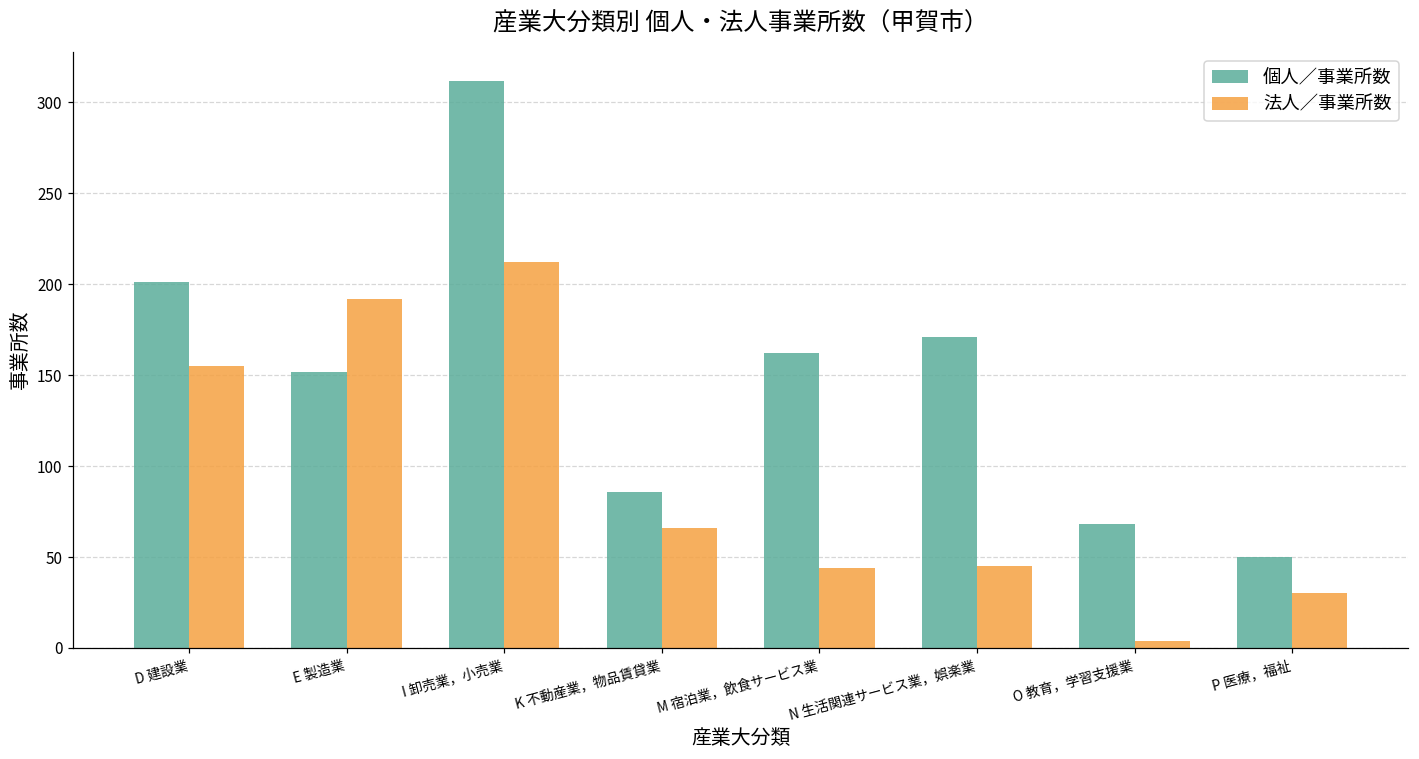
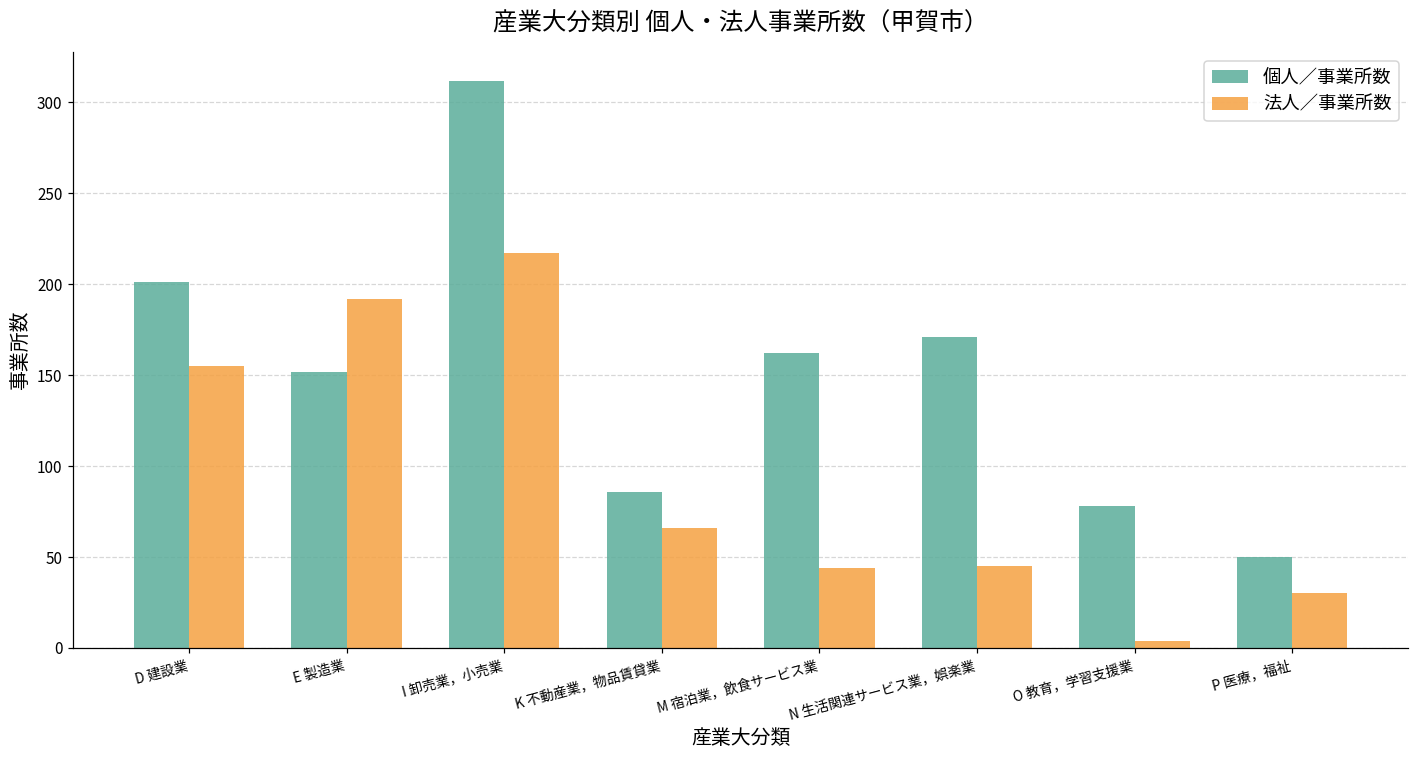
法人／事業所数, I 卸売業，小売業: 212 -> 217
個人／事業所数, O 教育，学習支援業: 68 -> 78
